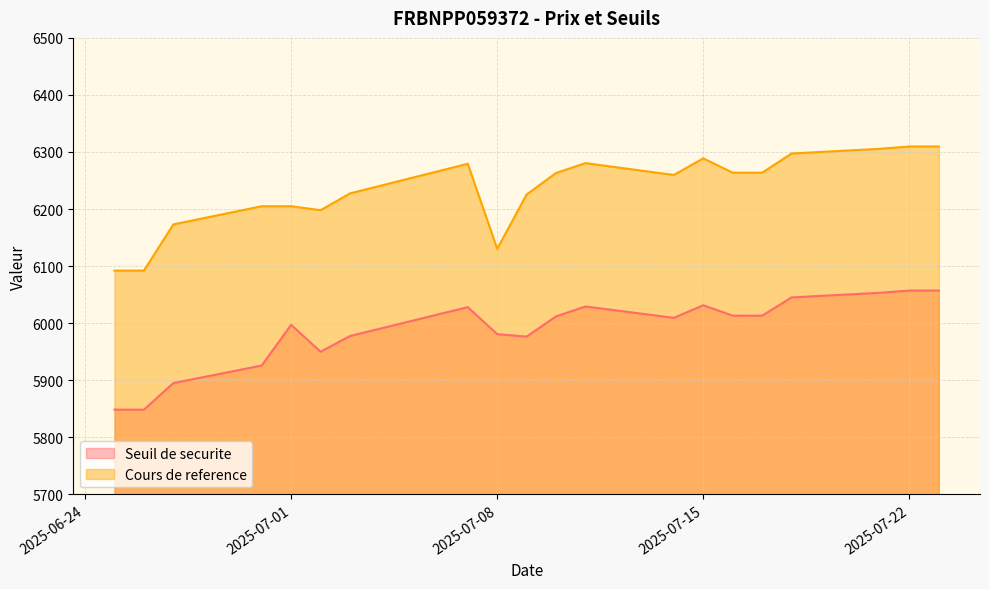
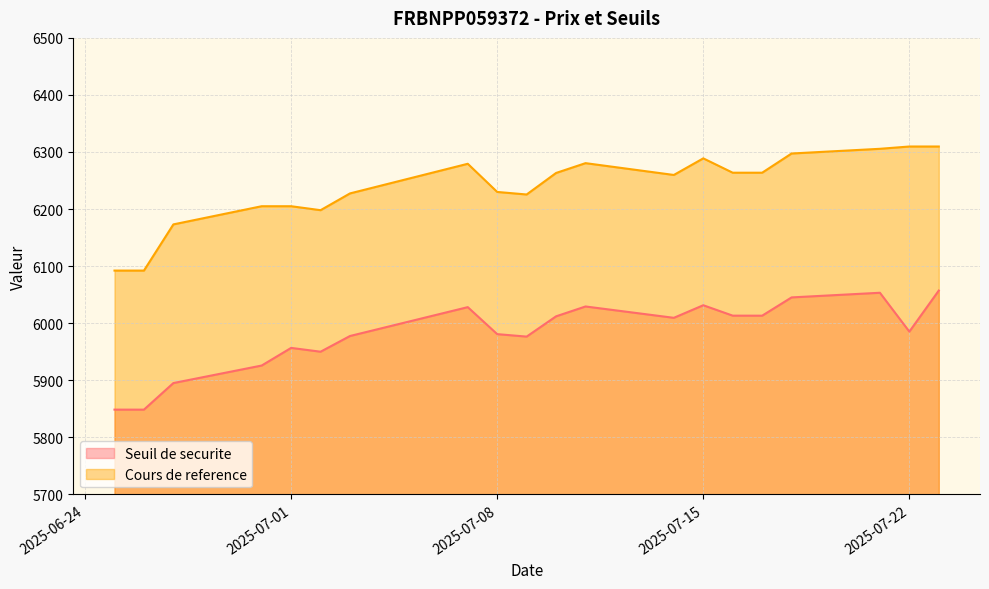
Seuil de securite, 2025-07-01: 6000 -> 5960
Cours de reference, 2025-07-08: 6130 -> 6230
Seuil de securite, 2025-07-22: 6060 -> 5990
